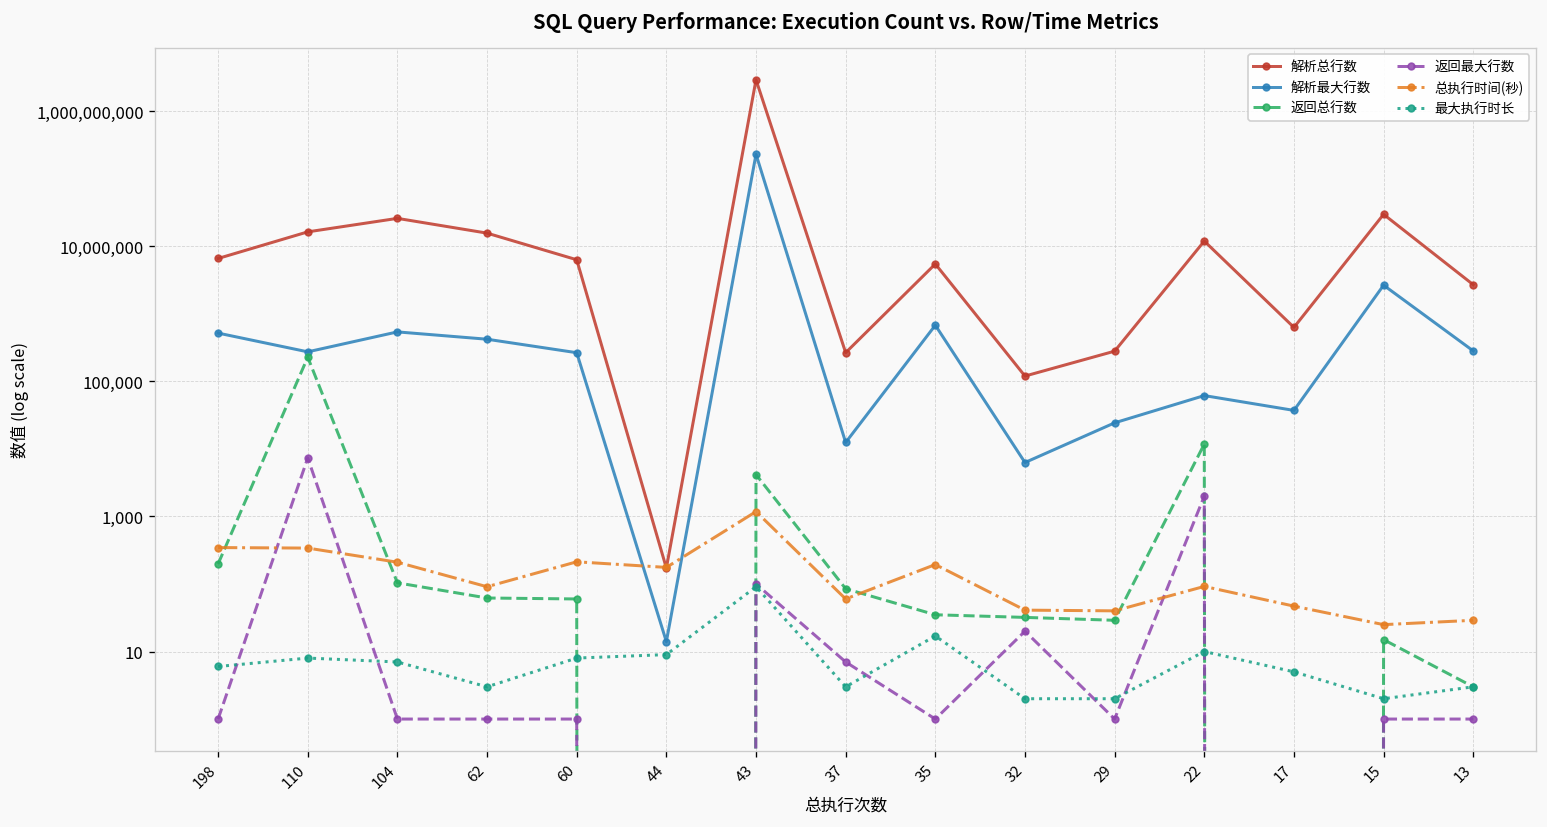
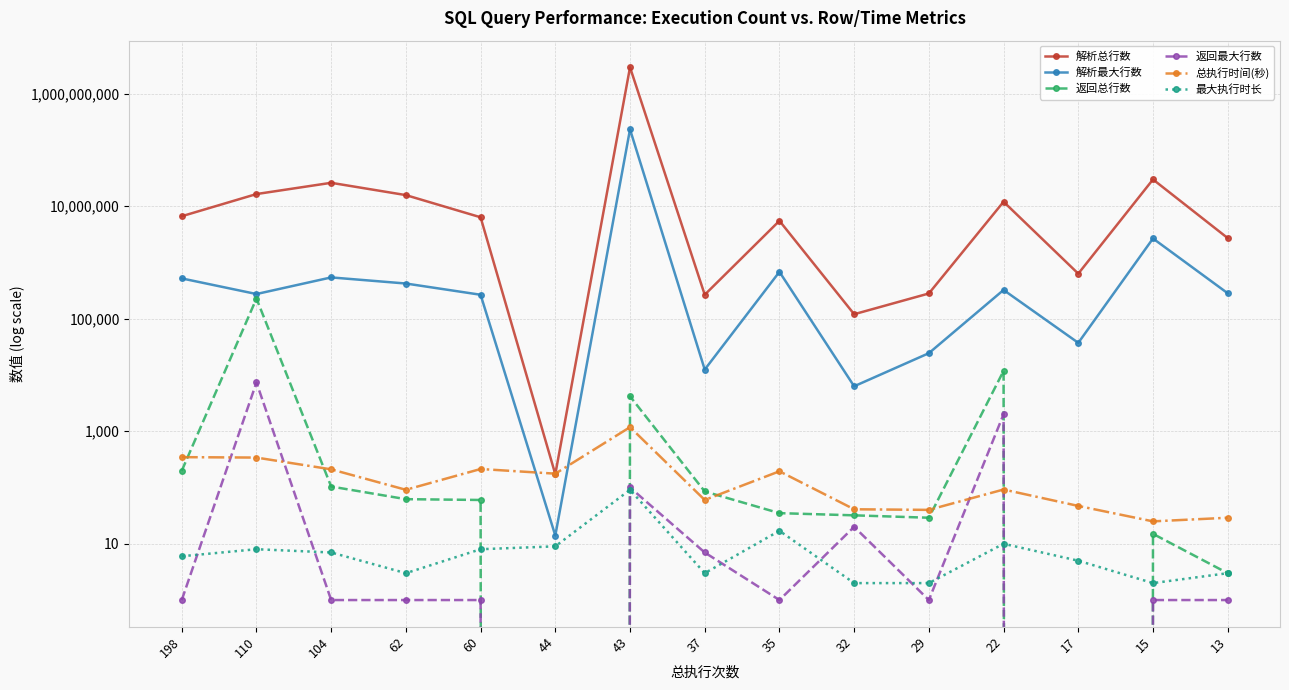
解析最大行数, 22: 60,000 -> 300,000
